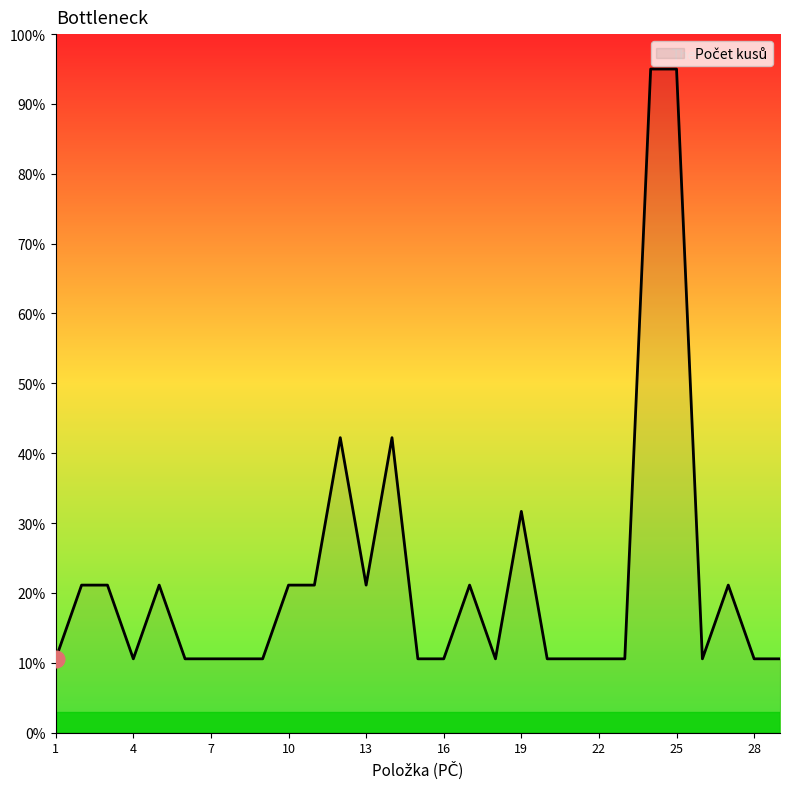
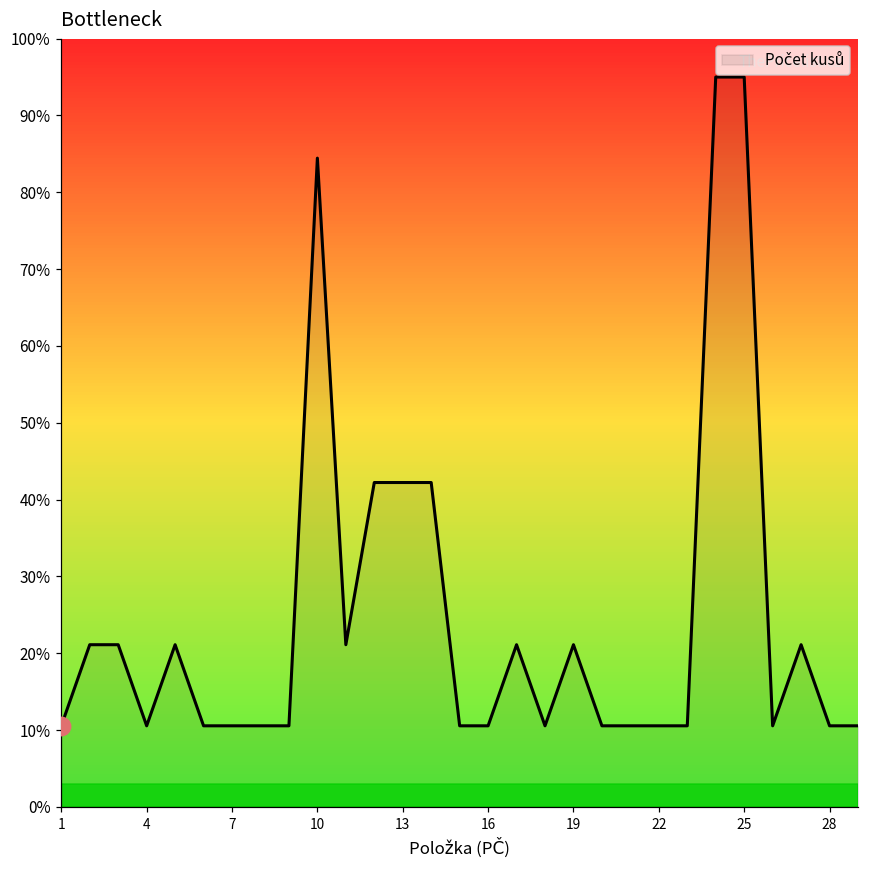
Počet kusů, 10: 21% -> 84%
Počet kusů, 13: 21% -> 42%
Počet kusů, 19: 32% -> 21%
